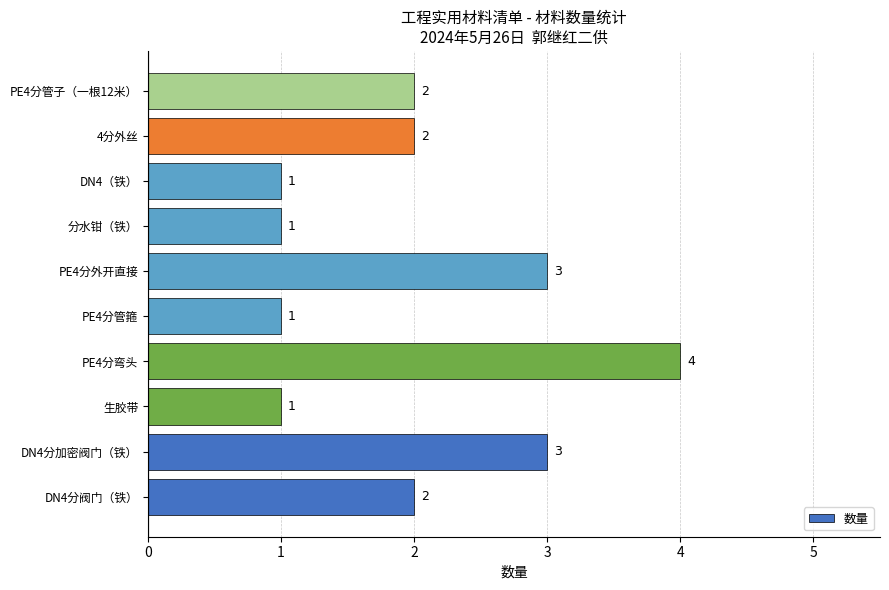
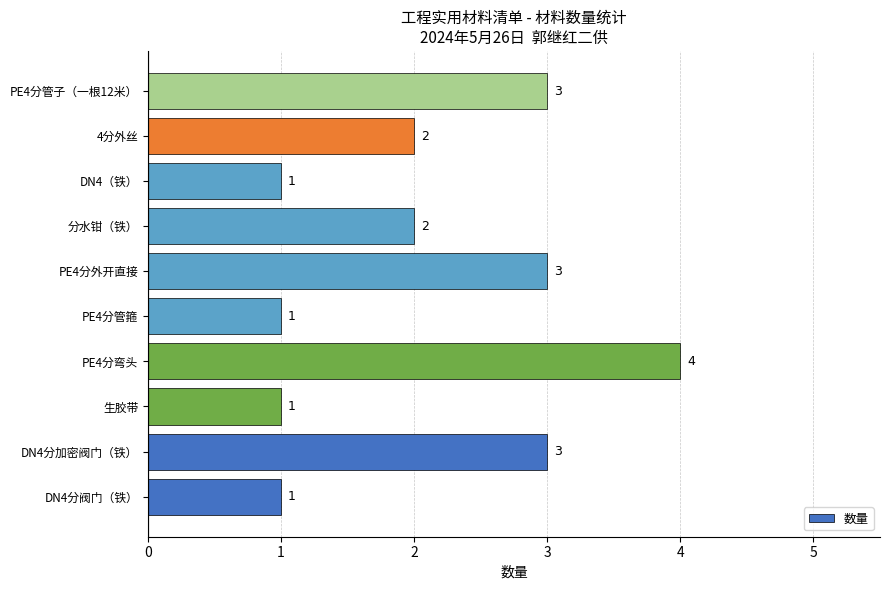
PE4分管子（一根12米）: 2 -> 3
分水钳（铁）: 1 -> 2
DN4分阀门（铁）: 2 -> 1
